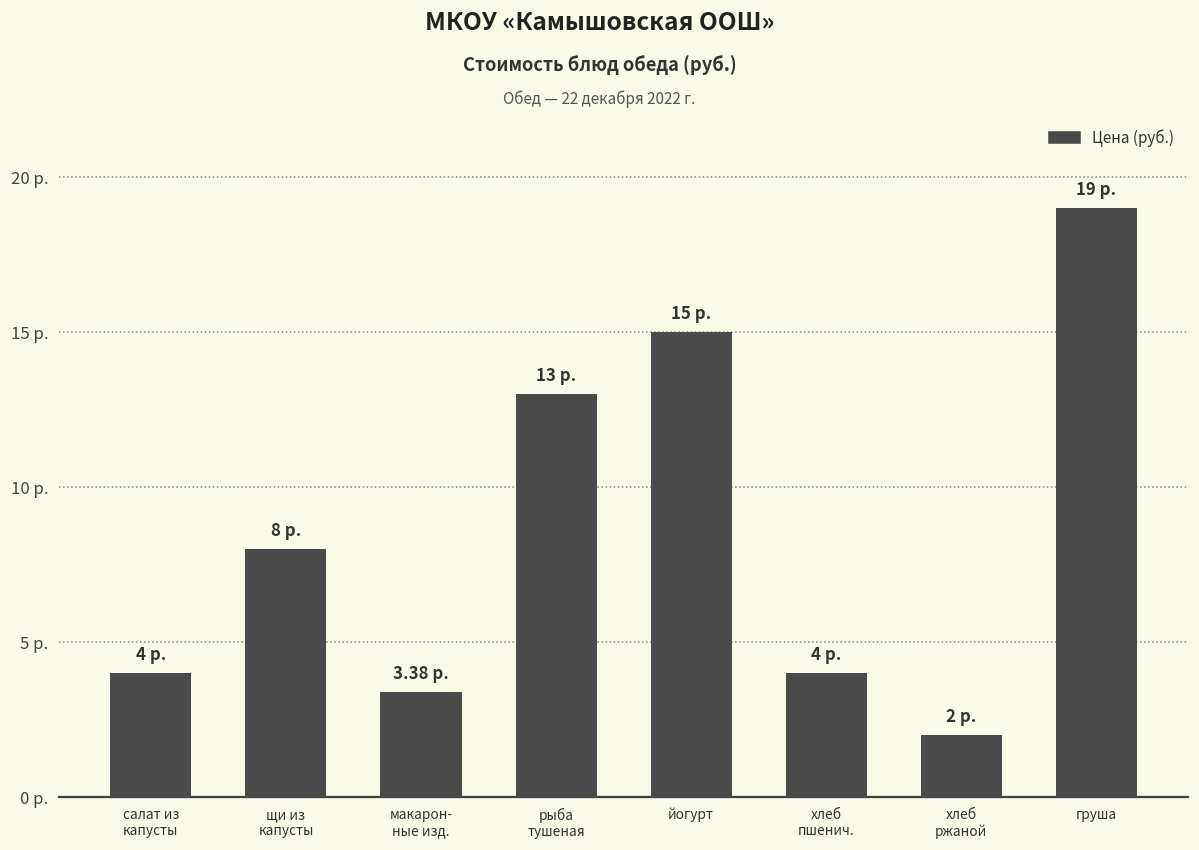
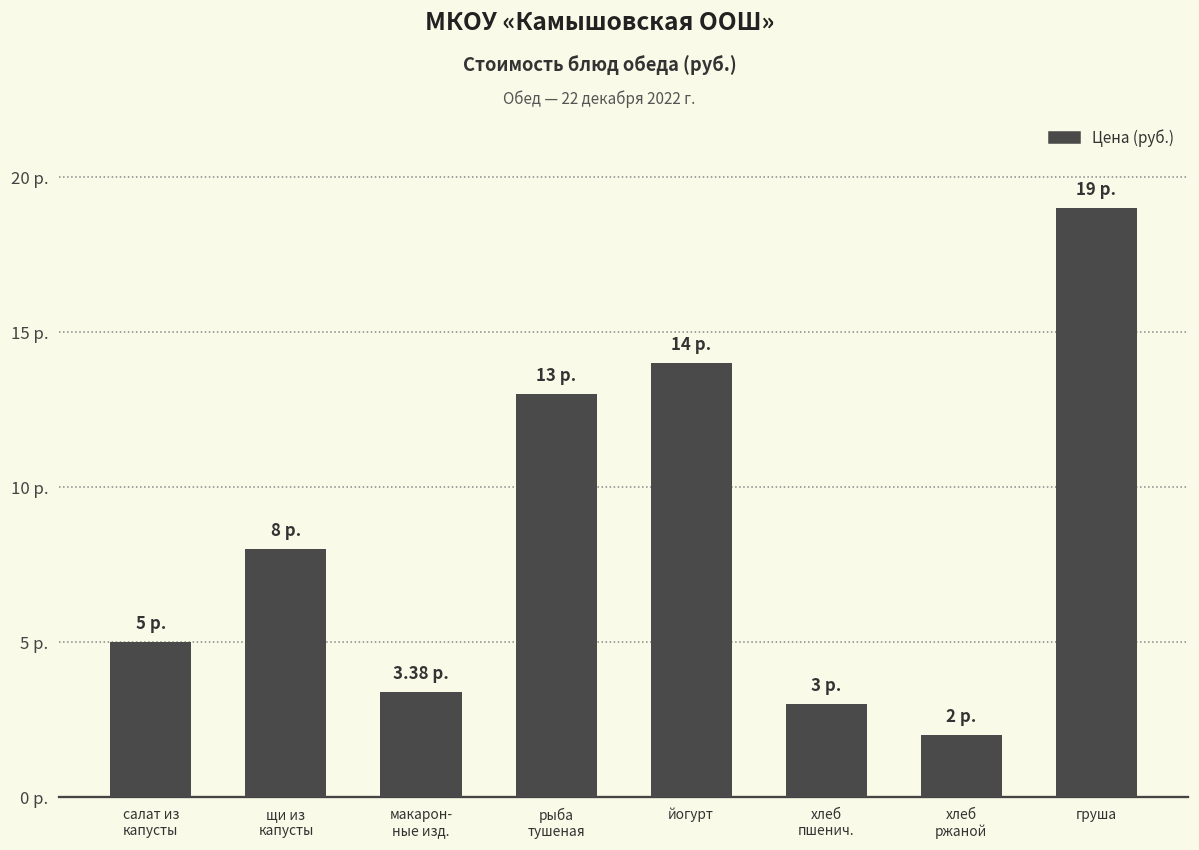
салат из капусты: 4 -> 5
йогурт: 15 -> 14
хлеб пшенич.: 4 -> 3
